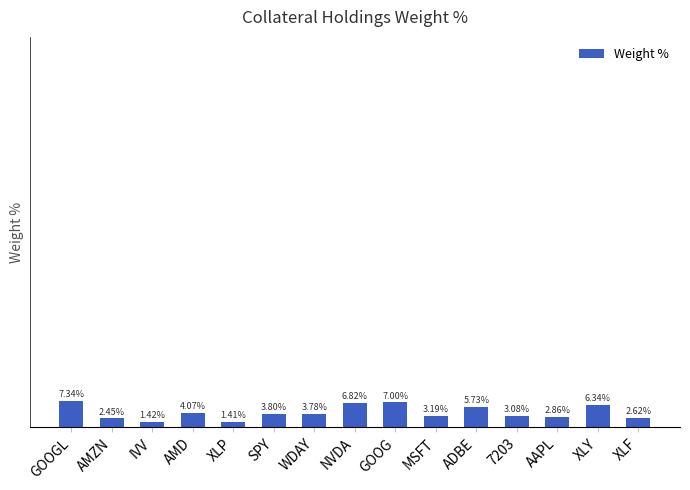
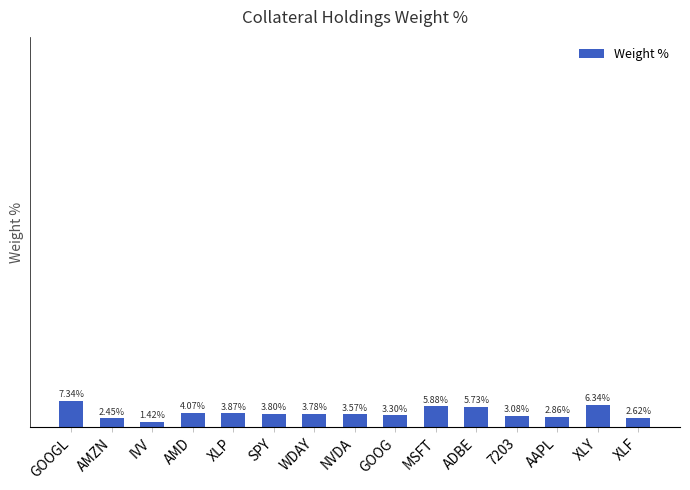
XLP: 1.41% -> 3.87%
NVDA: 6.82% -> 3.57%
GOOG: 7.00% -> 3.30%
MSFT: 3.19% -> 5.88%
